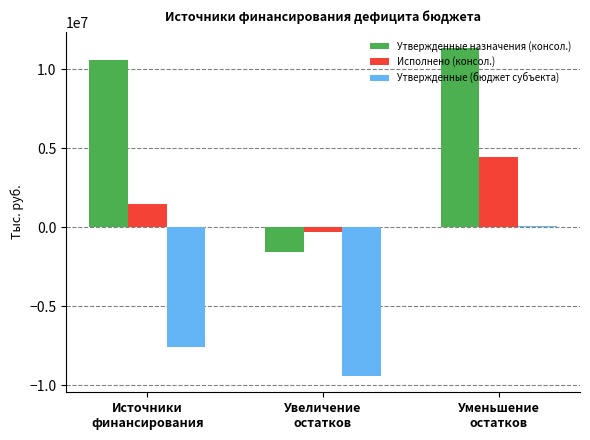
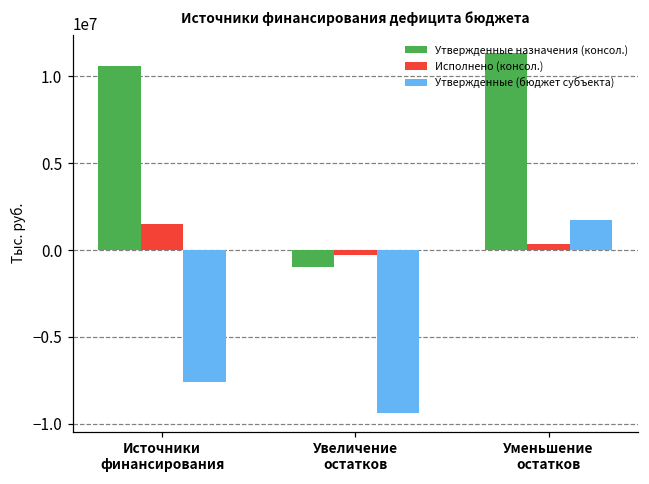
Утвержденные назначения (консол.), Увеличение остатков: -1600000 -> -1000000
Исполнено (консол.), Уменьшение остатков: 4500000 -> 300000
Утвержденные (бюджет субъекта), Уменьшение остатков: 100000 -> 1700000
